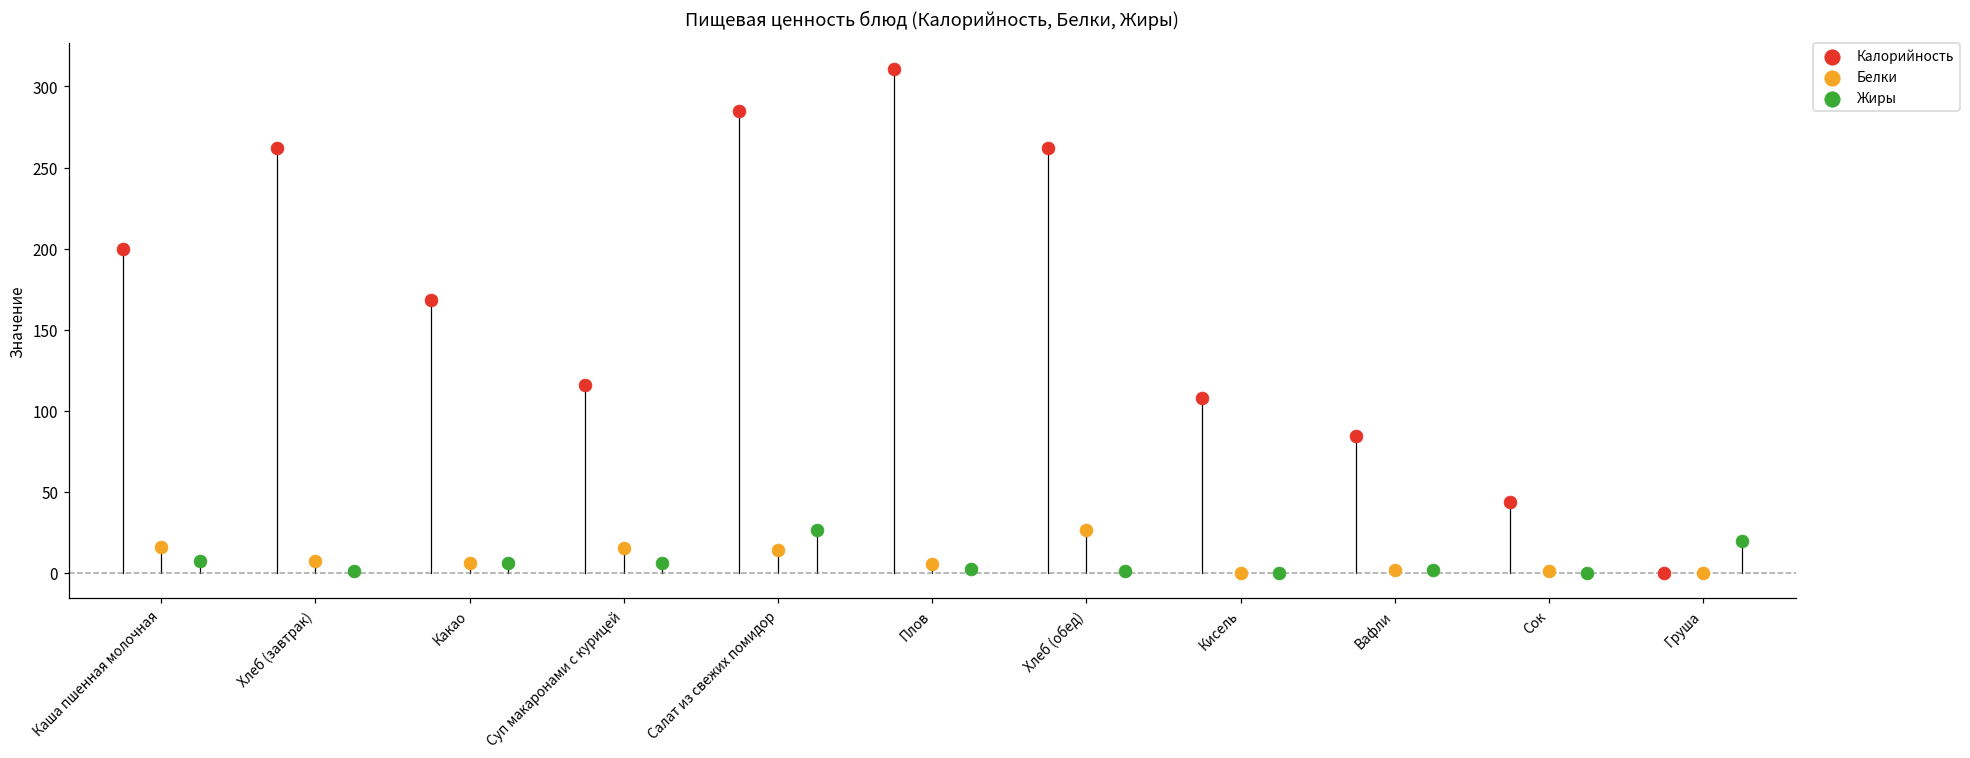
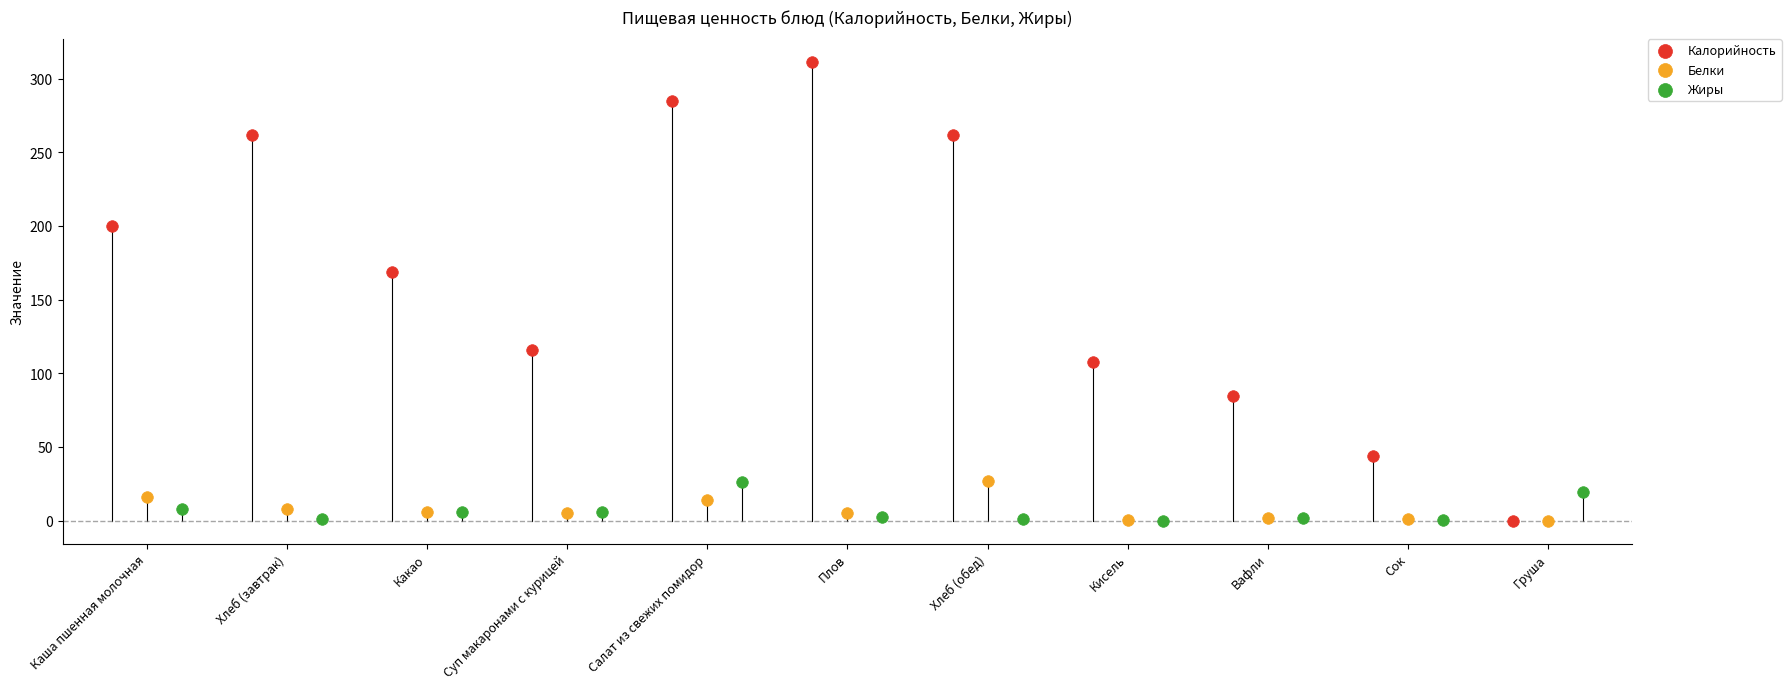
Белки, Суп макаронами с курицей: 15 -> 5
